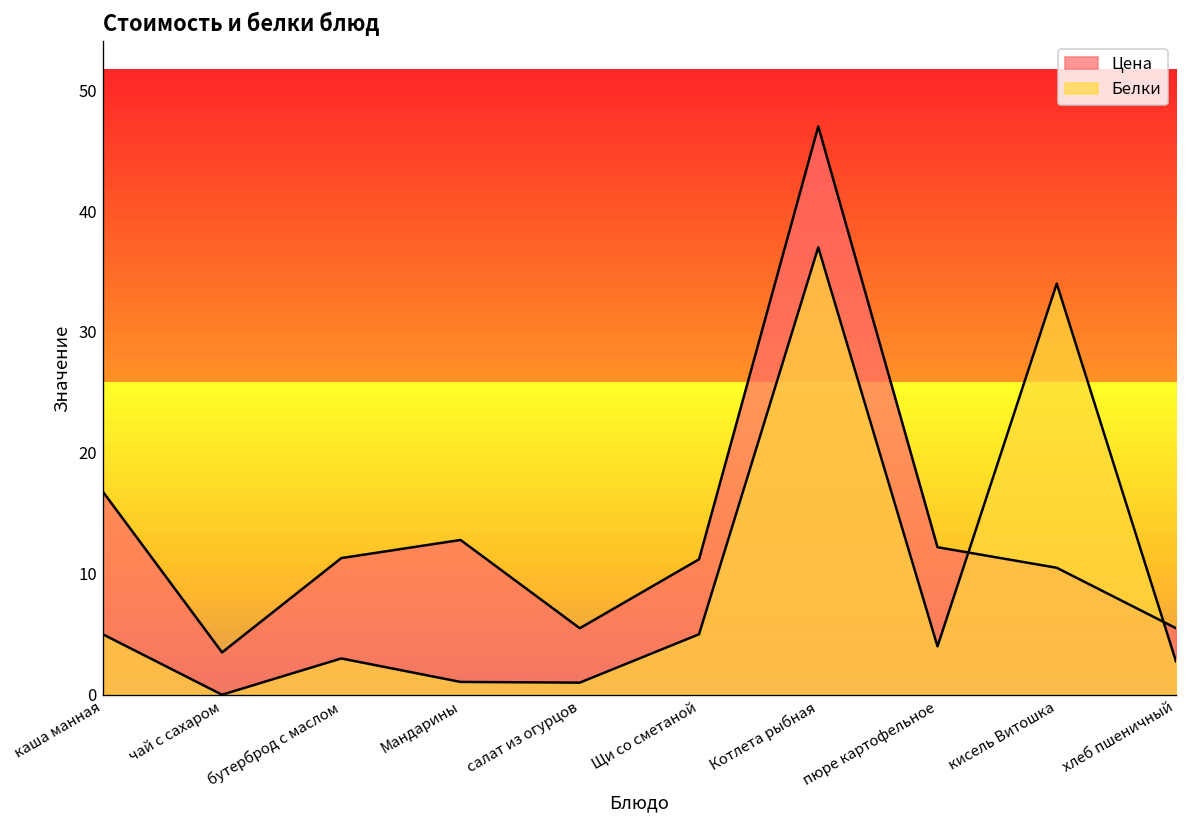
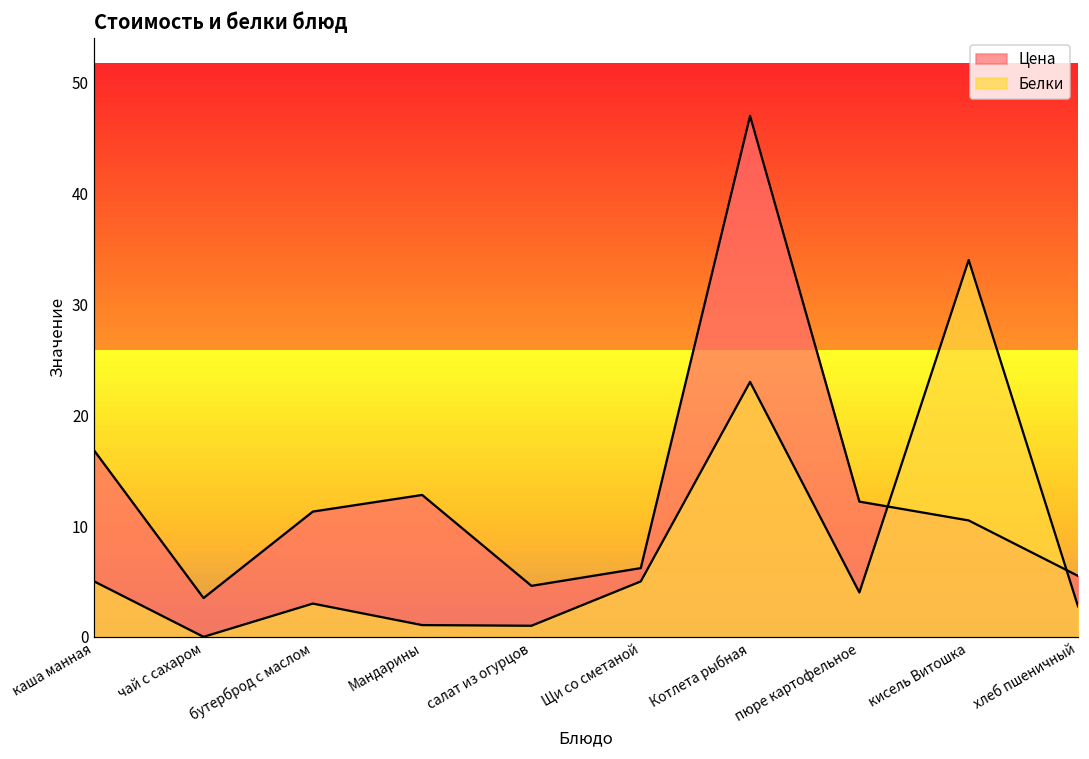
Цена, салат из огурцов: 5.5 -> 4.6
Цена, Щи со сметаной: 11.2 -> 6.2
Белки, Котлета рыбная: 37 -> 23
